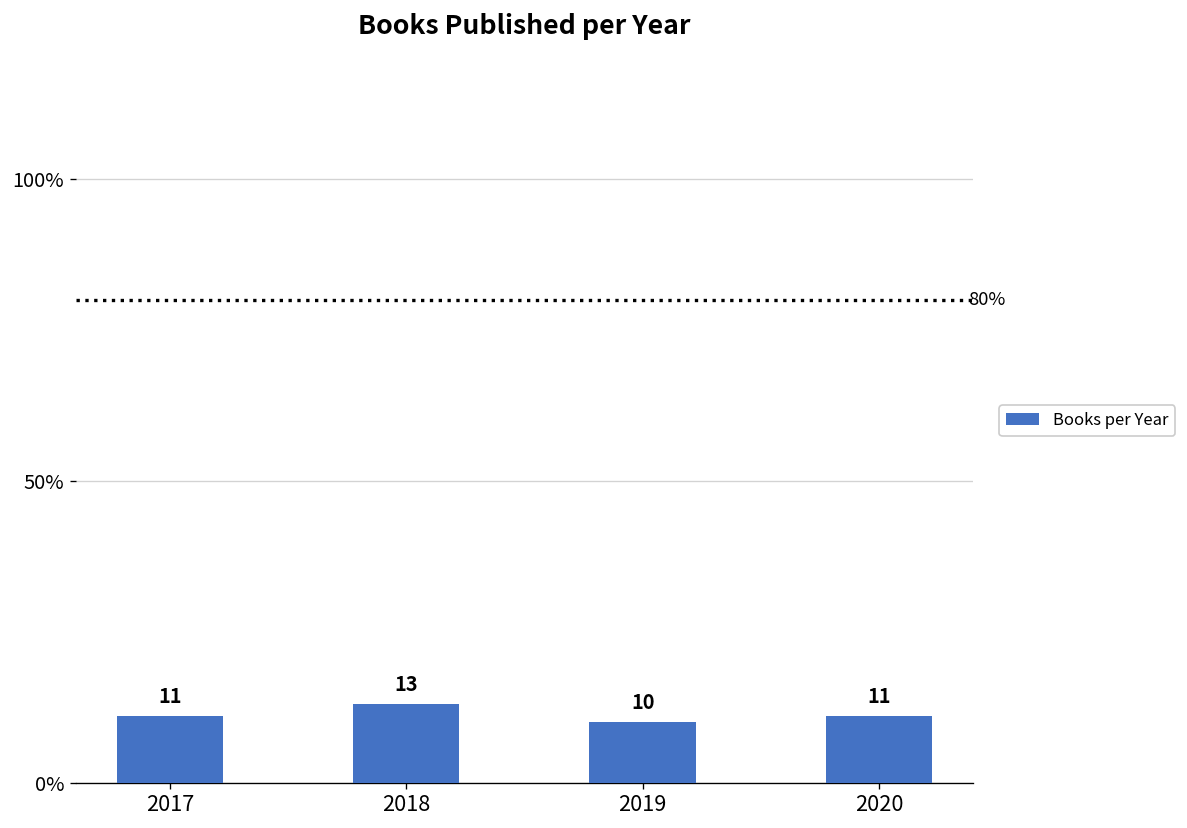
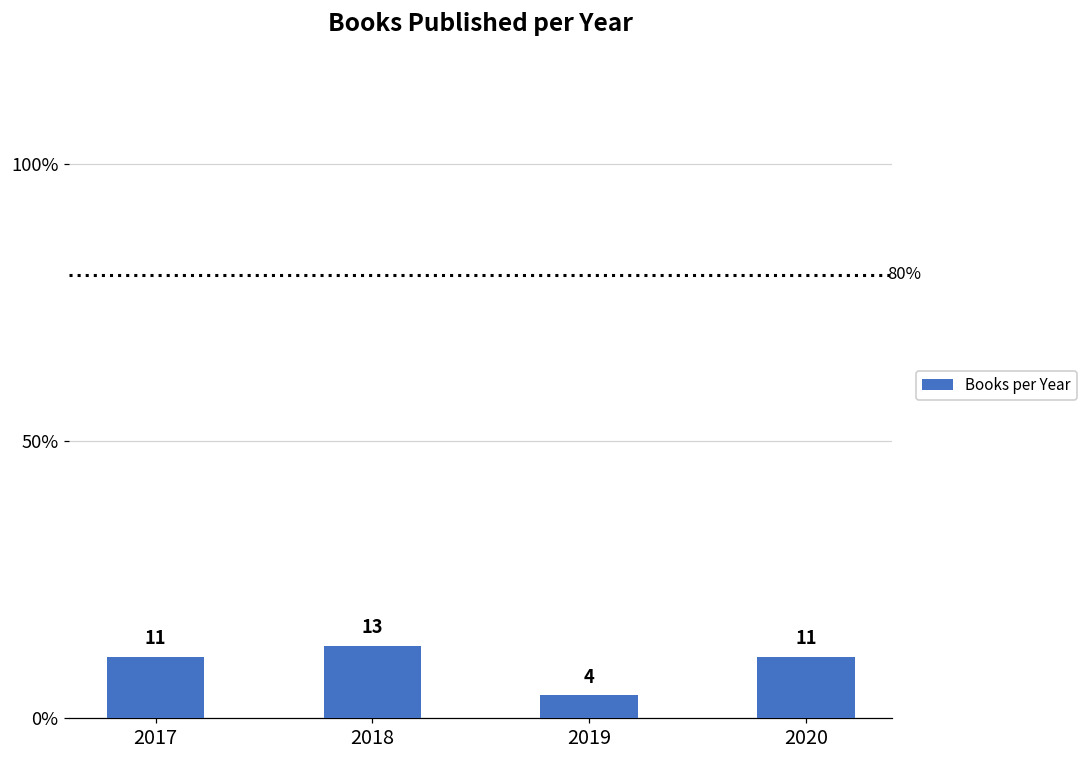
2019: 10 -> 4
